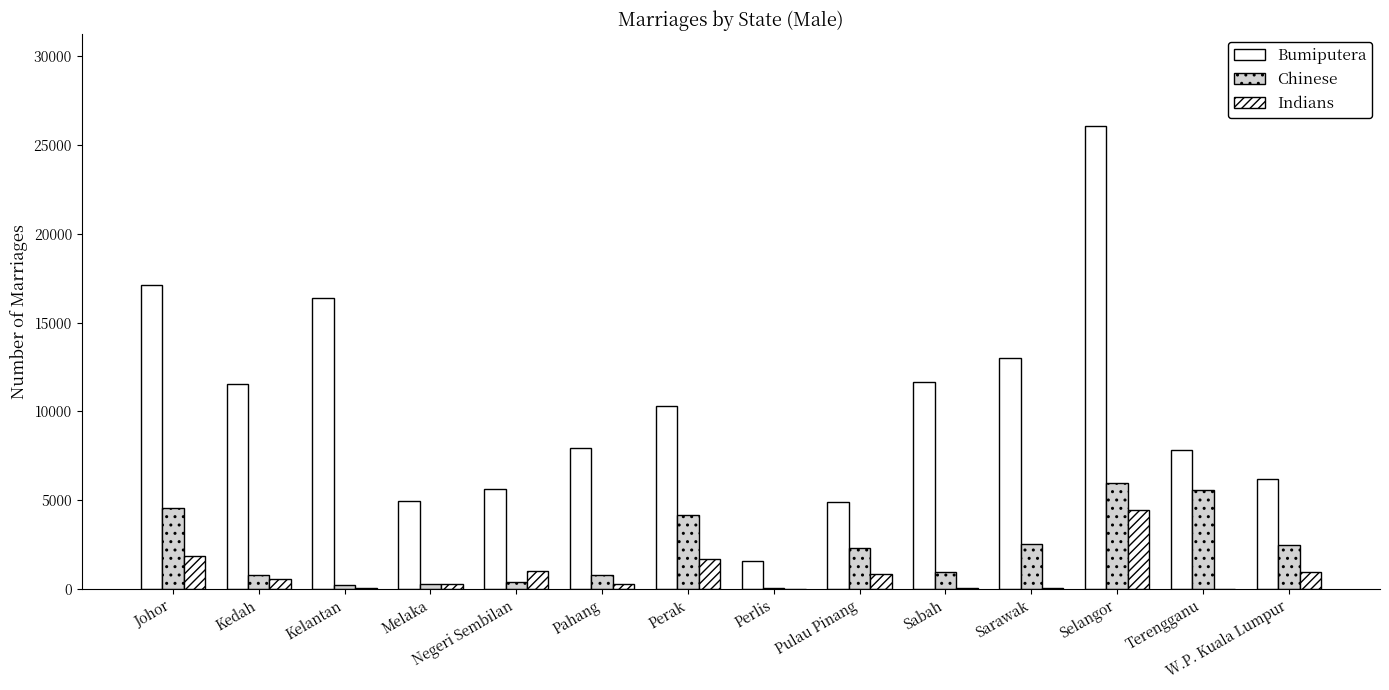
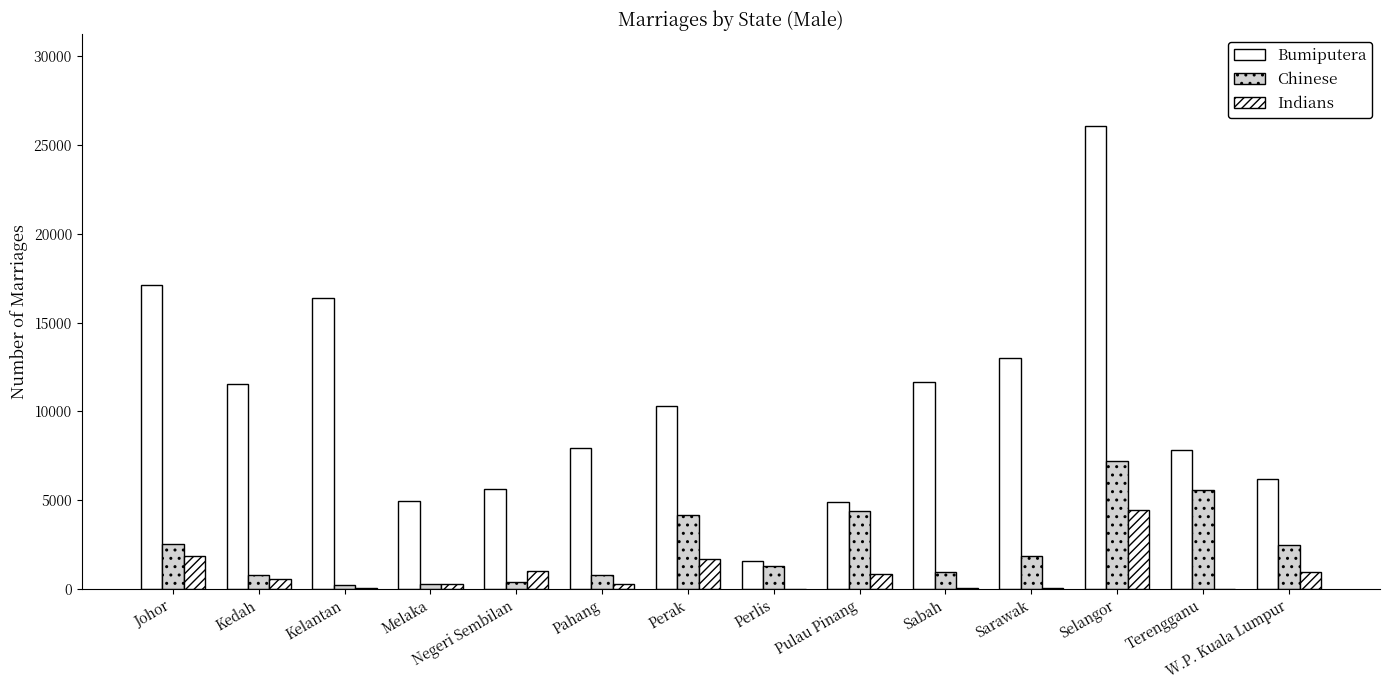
Chinese, Johor: 4600 -> 2500
Chinese, Perlis: 100 -> 1300
Chinese, Pulau Pinang: 2300 -> 4400
Chinese, Sarawak: 2500 -> 1800
Chinese, Selangor: 6000 -> 7200
